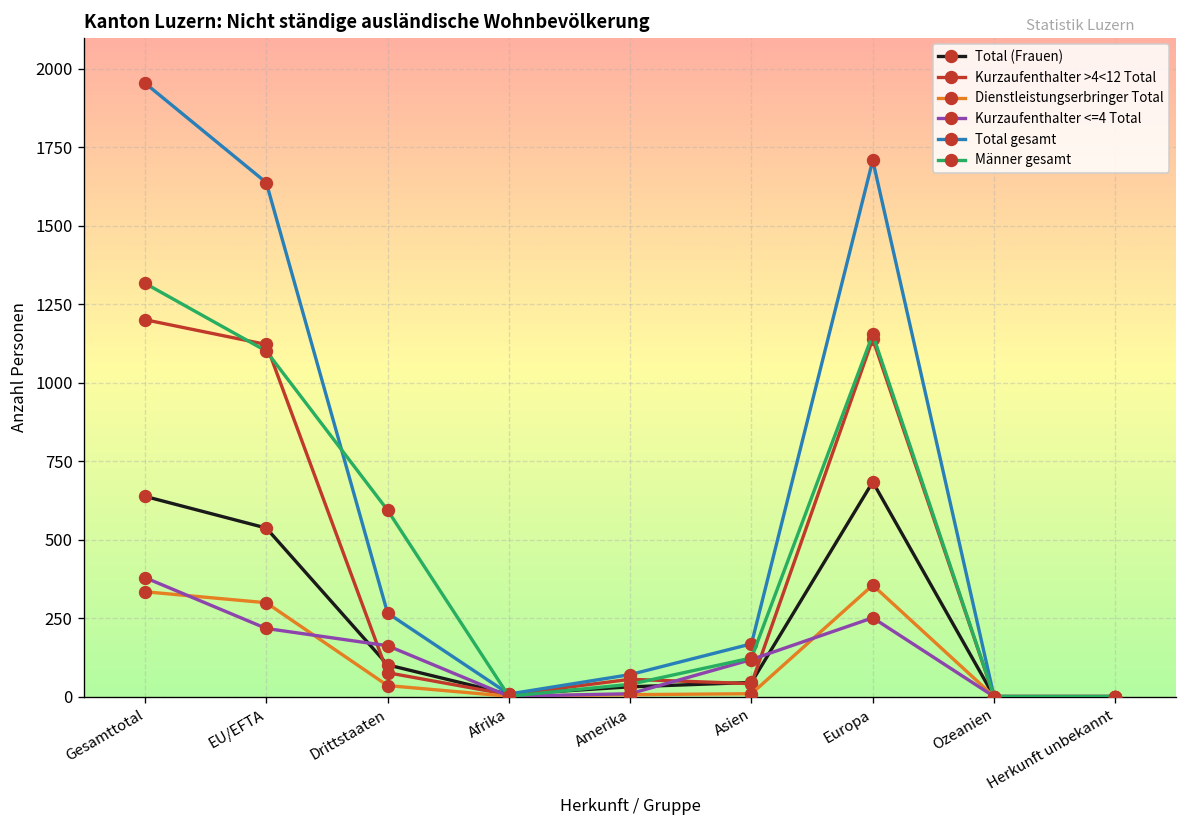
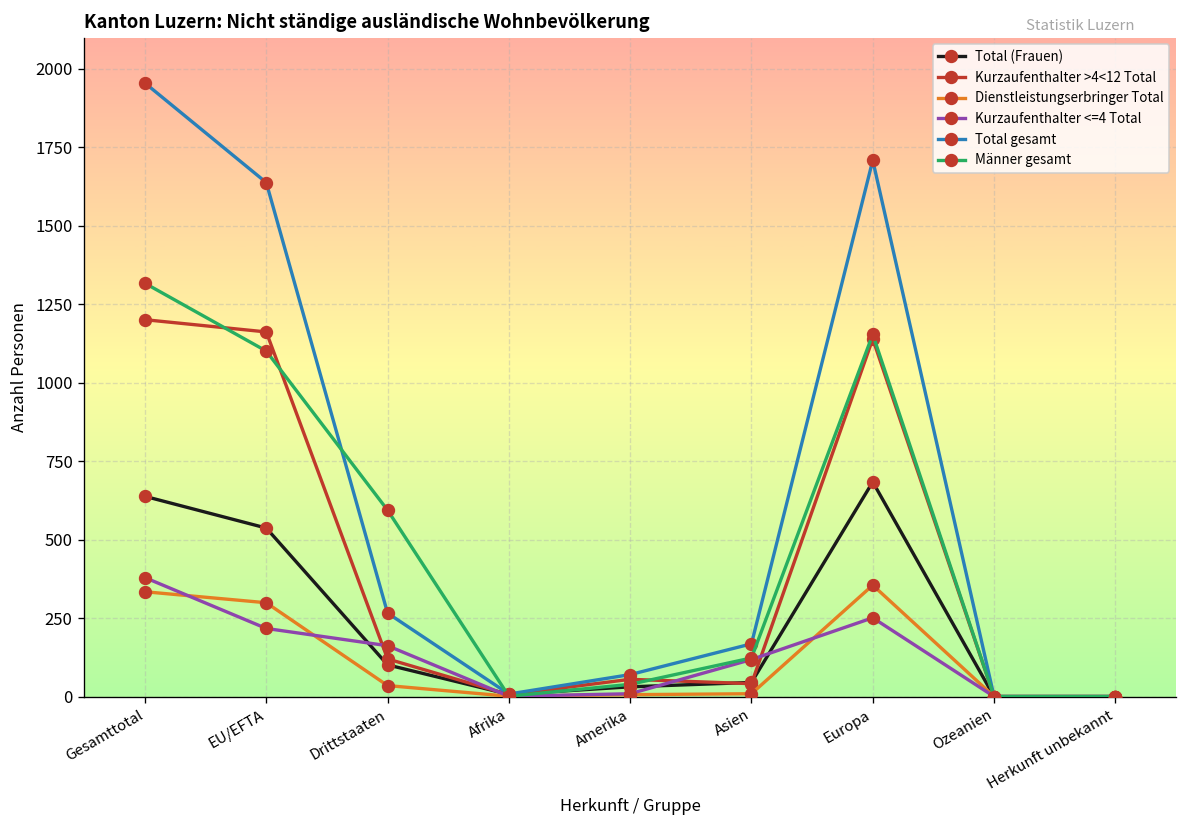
Kurzaufenthalter >4<12 Total, EU/EFTA: 1120 -> 1160
Kurzaufenthalter >4<12 Total, Drittstaaten: 80 -> 120
